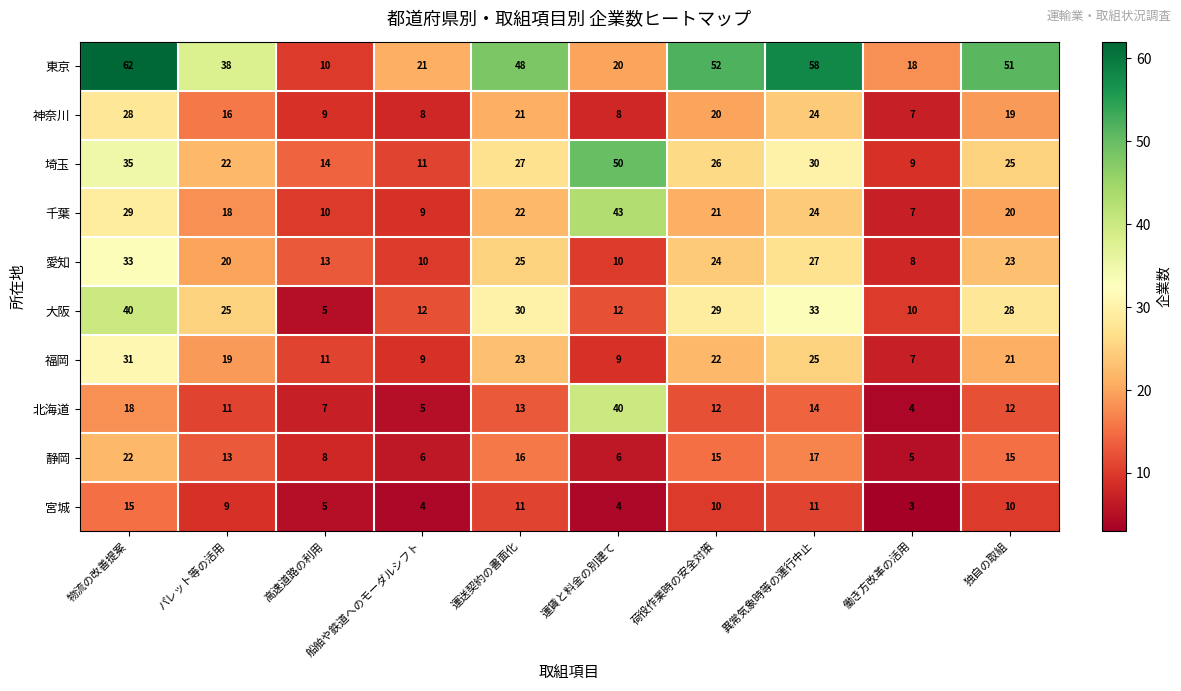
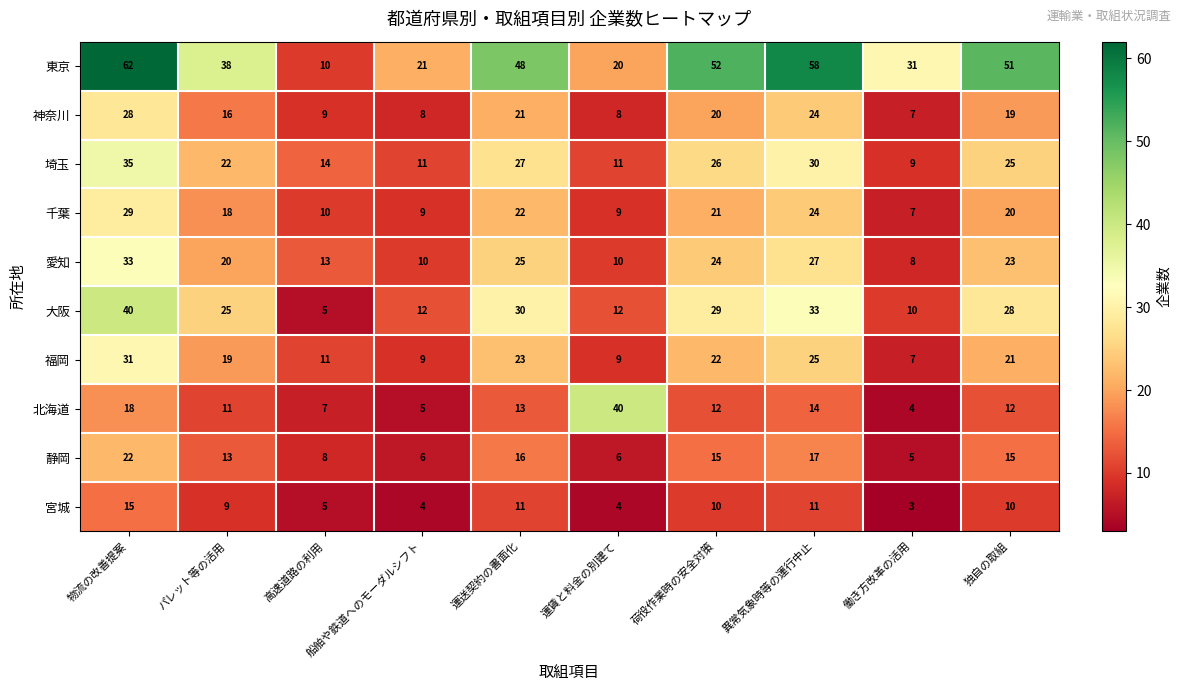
東京, 働き方改革の活用: 18 -> 31
埼玉, 運賃と料金の別建て: 50 -> 11
千葉, 運賃と料金の別建て: 43 -> 9
